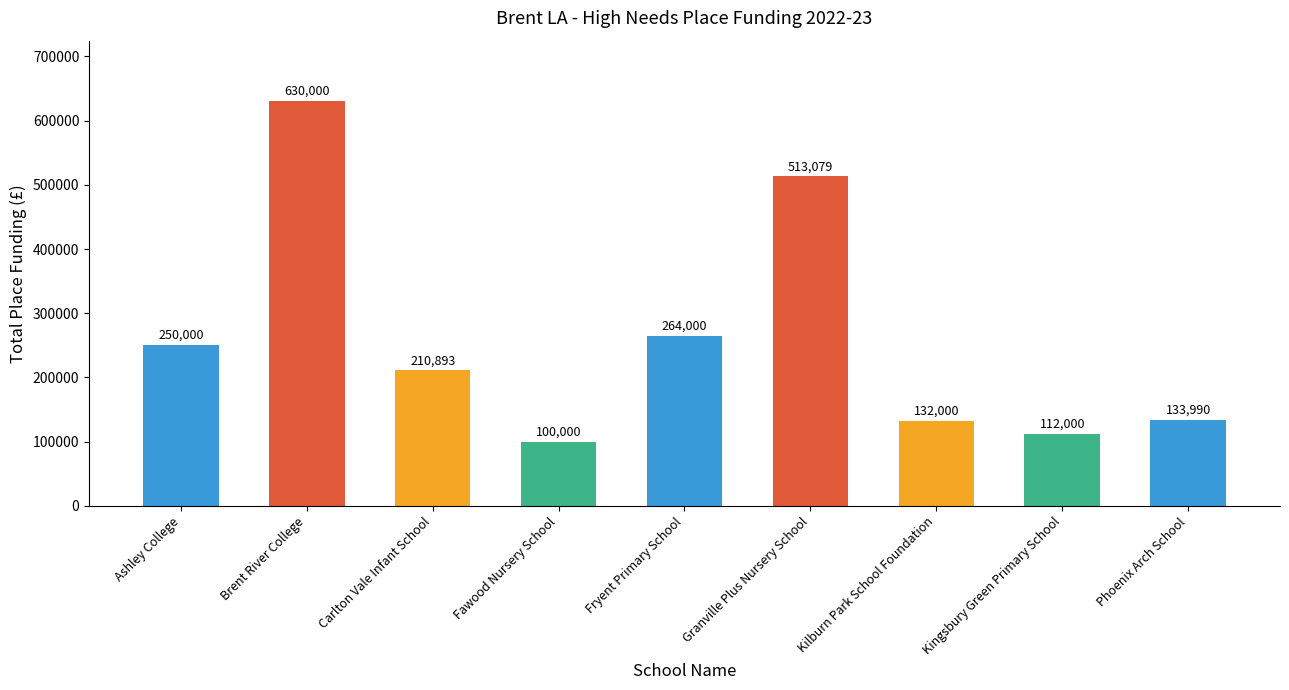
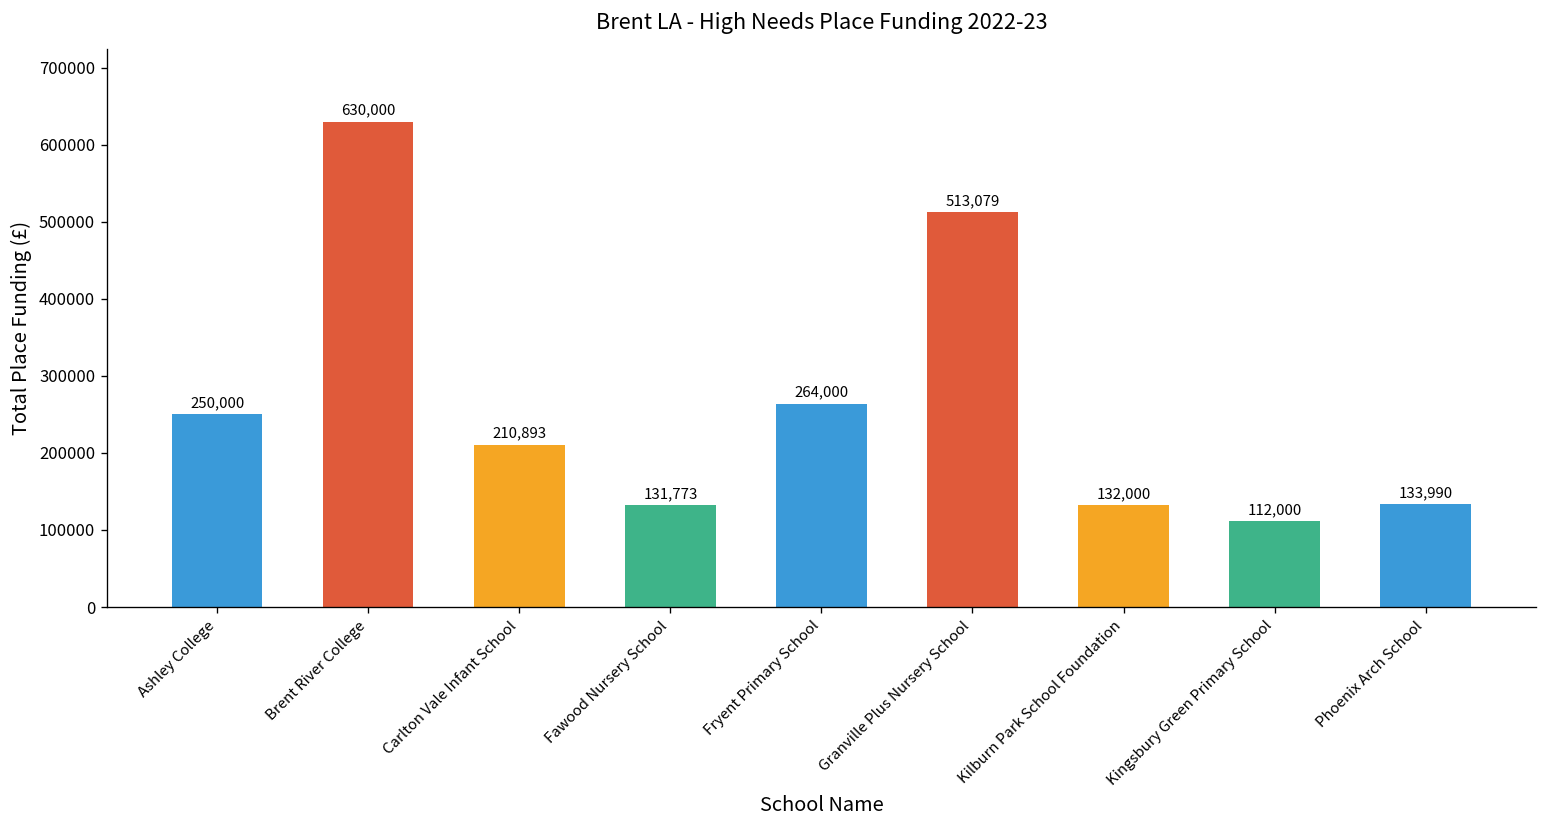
Fawood Nursery School: 100,000 -> 131,773
